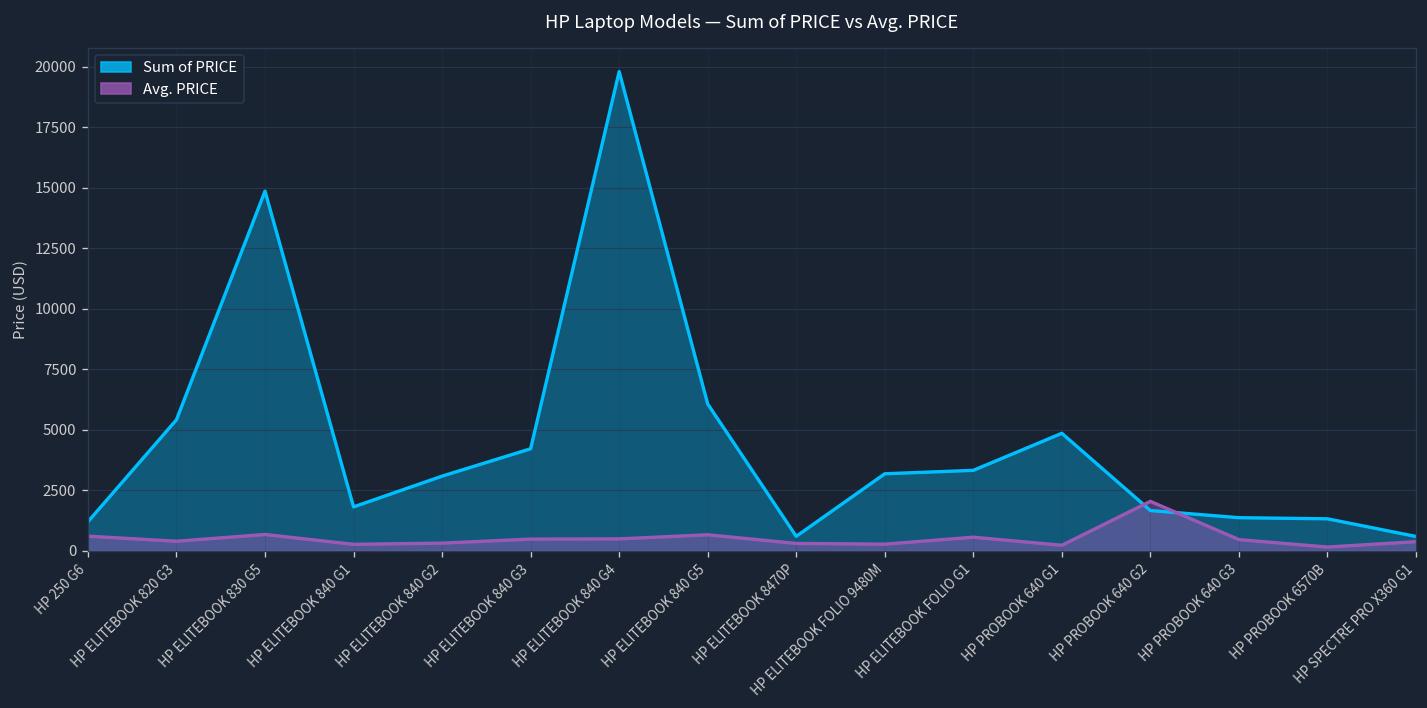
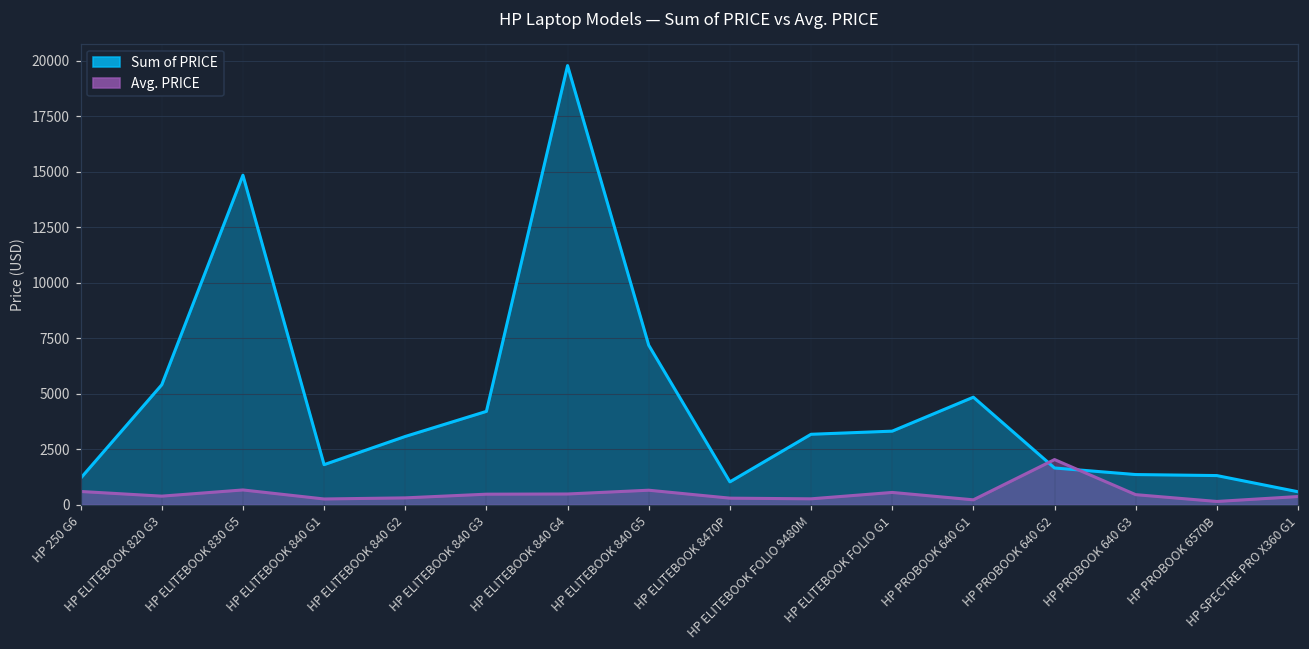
Sum of PRICE, HP ELITEBOOK 840 G5: 6100 -> 7200
Sum of PRICE, HP ELITEBOOK 8470P: 600 -> 1000
